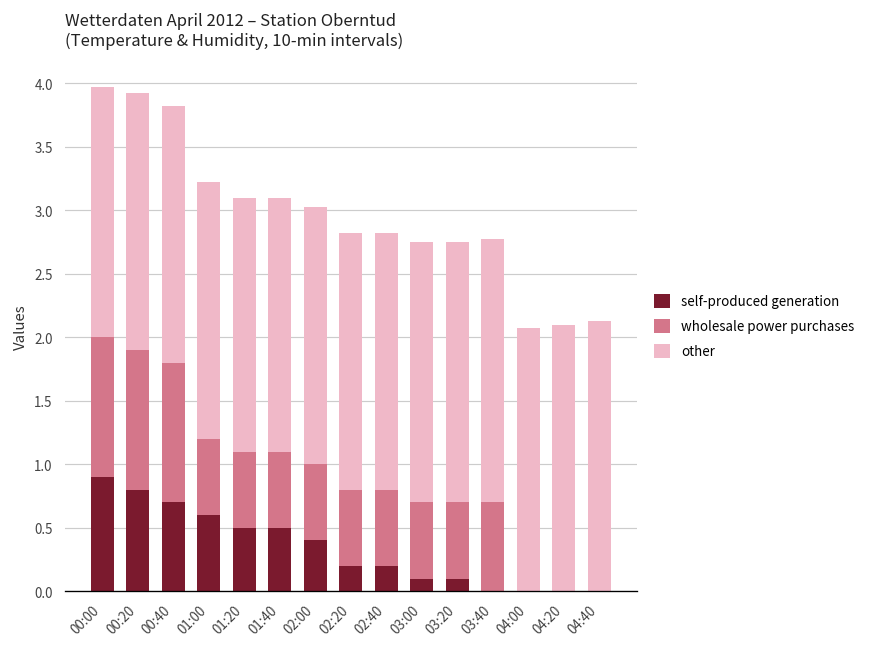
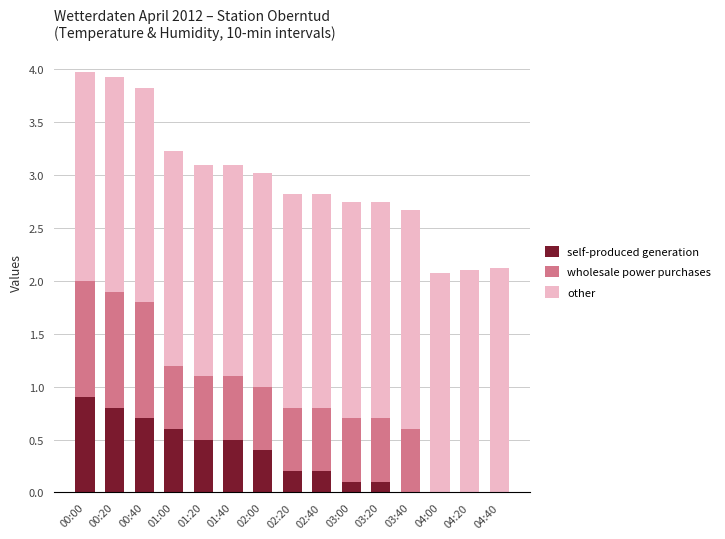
wholesale power purchases, 03:40: 0.7 -> 0.6
